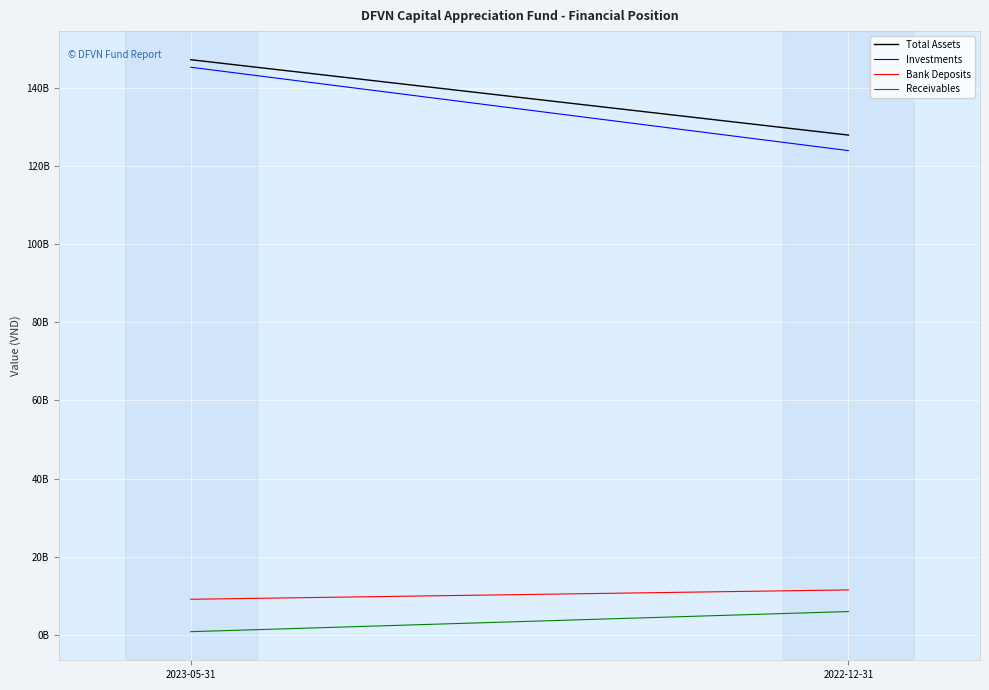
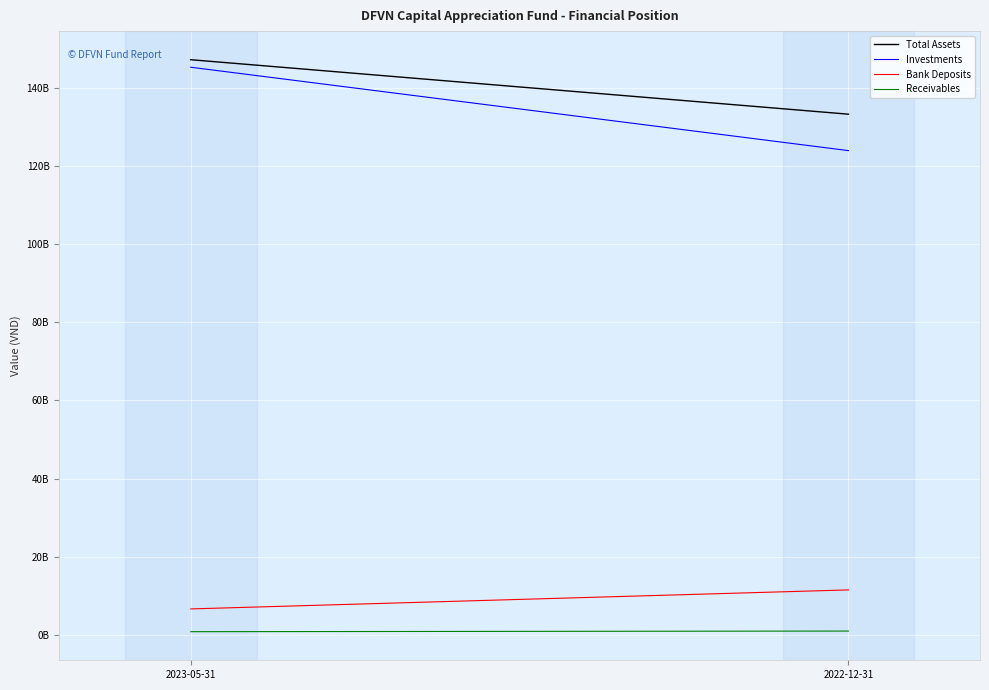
Bank Deposits, 2023-05-31: 9000000000 -> 7000000000
Total Assets, 2022-12-31: 128000000000 -> 133000000000
Receivables, 2022-12-31: 6000000000 -> 1000000000
